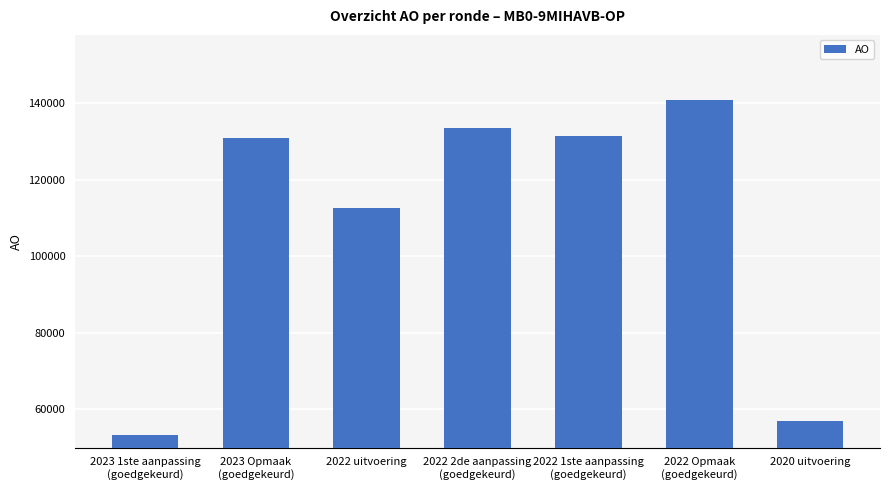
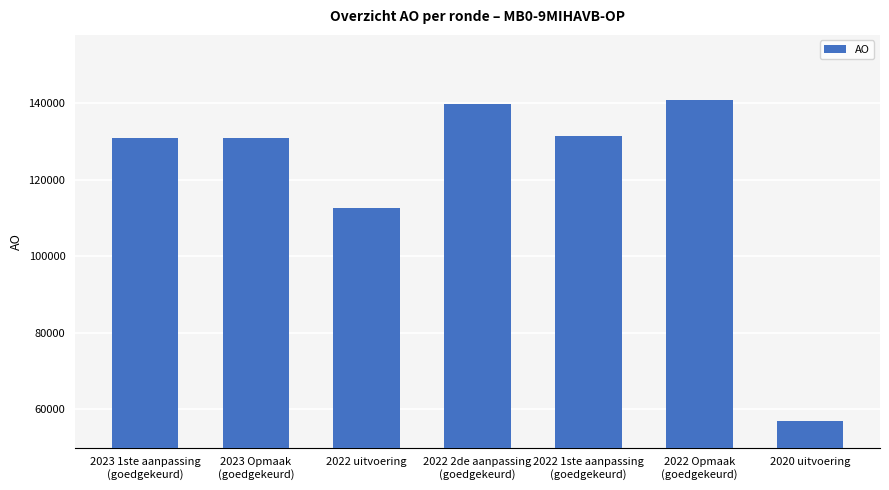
2023 1ste aanpassing (goedgekeurd): 53000 -> 131000
2022 2de aanpassing (goedgekeurd): 134000 -> 140000
